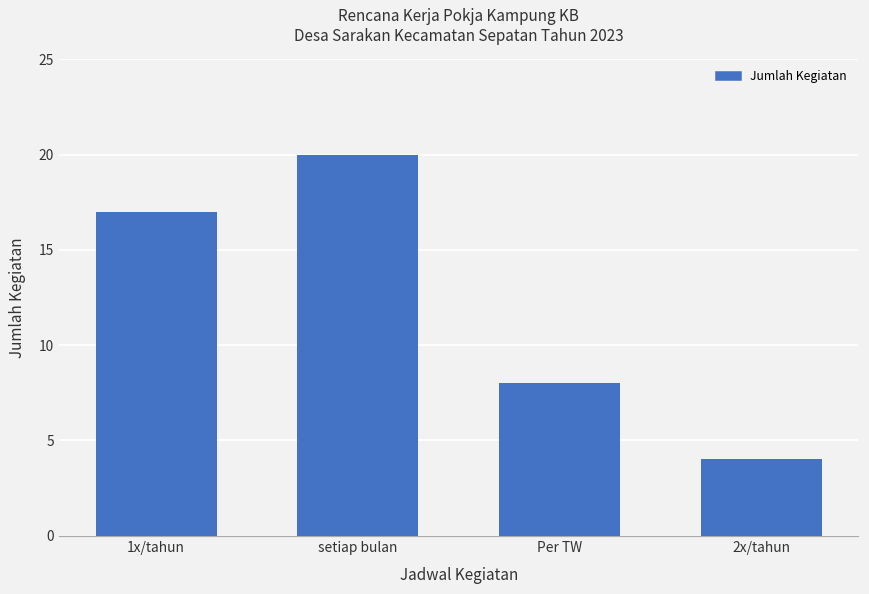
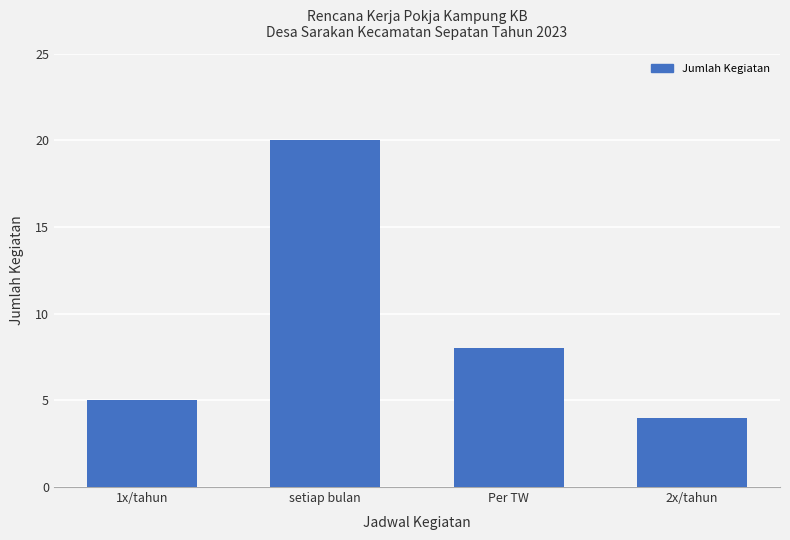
1x/tahun: 17 -> 5
